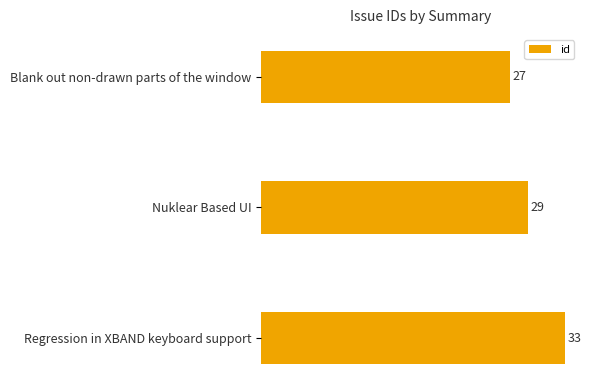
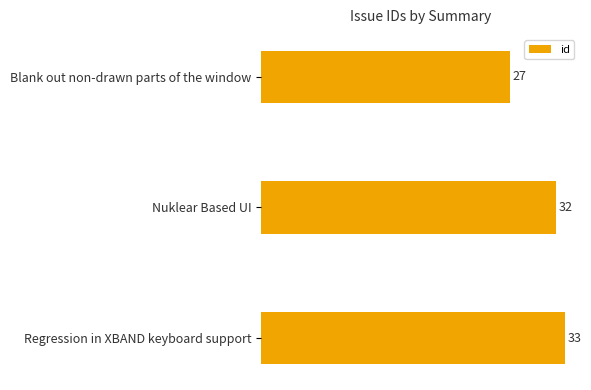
Nuklear Based UI: 29 -> 32
